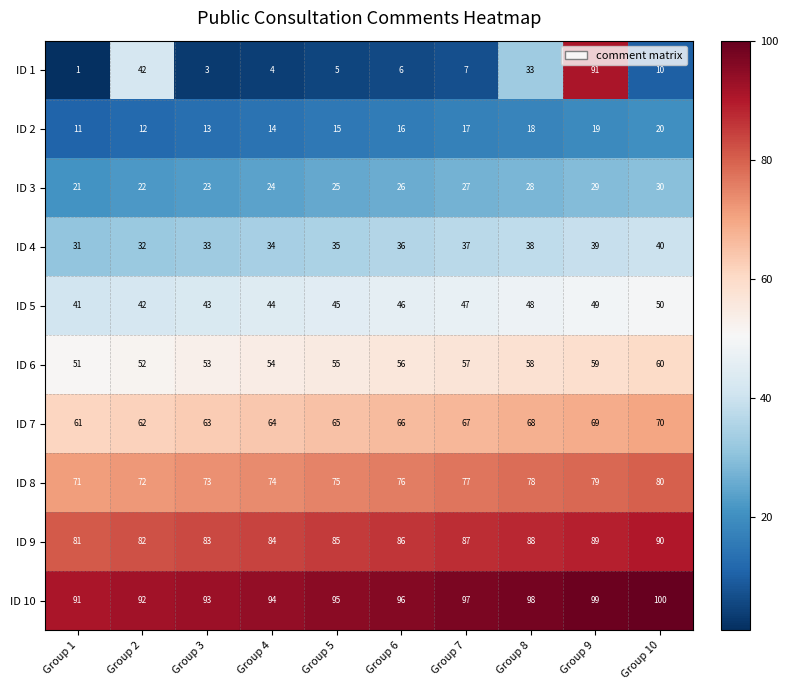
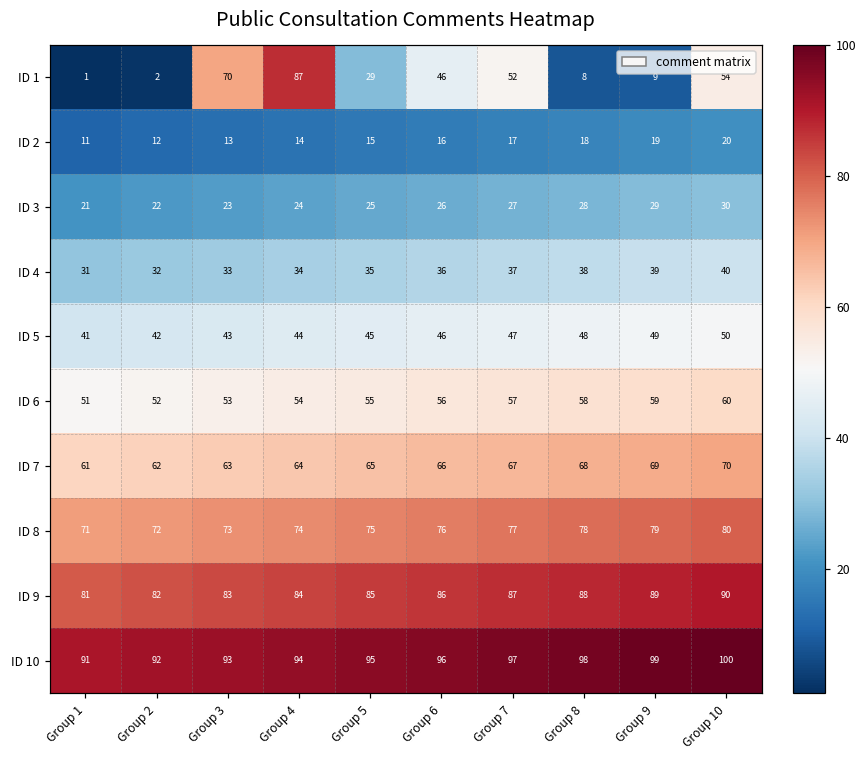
ID 1, Group 2: 42 -> 2
ID 1, Group 3: 3 -> 70
ID 1, Group 4: 4 -> 87
ID 1, Group 5: 5 -> 29
ID 1, Group 6: 6 -> 46
ID 1, Group 7: 7 -> 52
ID 1, Group 8: 33 -> 8
ID 1, Group 9: 91 -> 9
ID 1, Group 10: 10 -> 54
